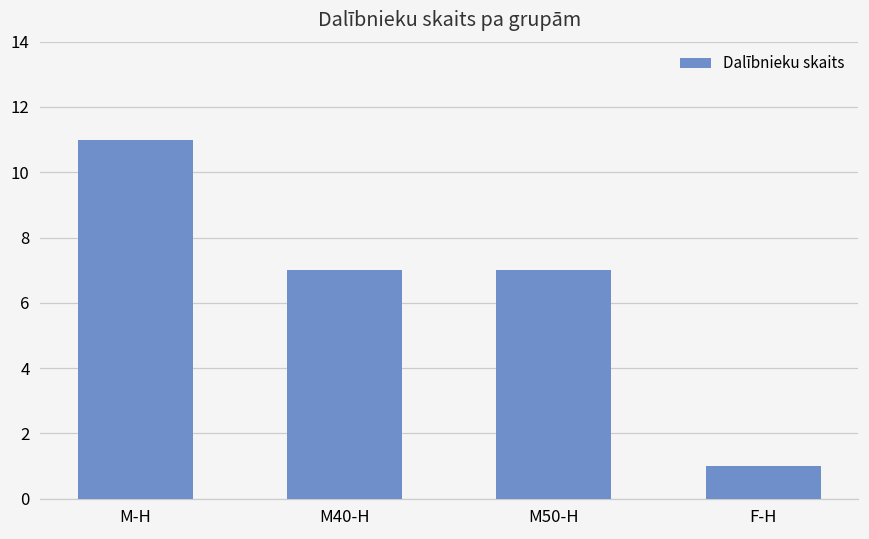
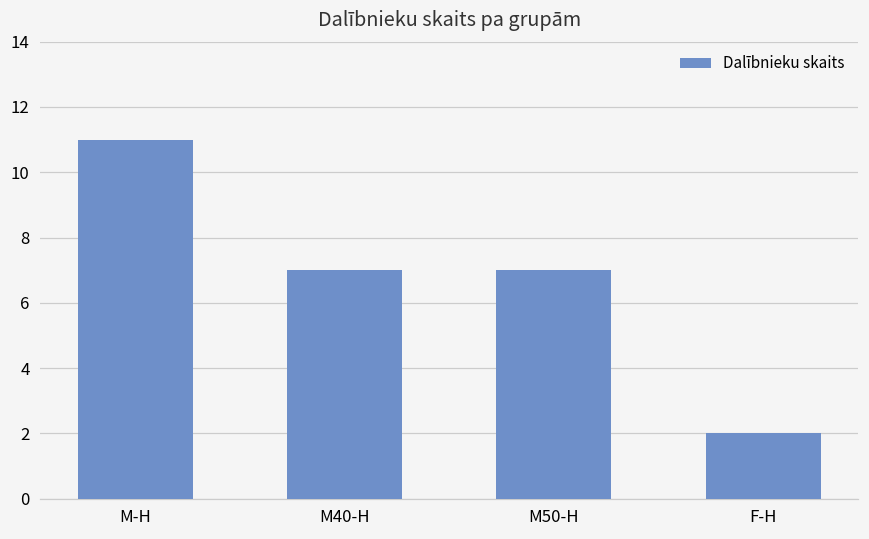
F-H: 1 -> 2
